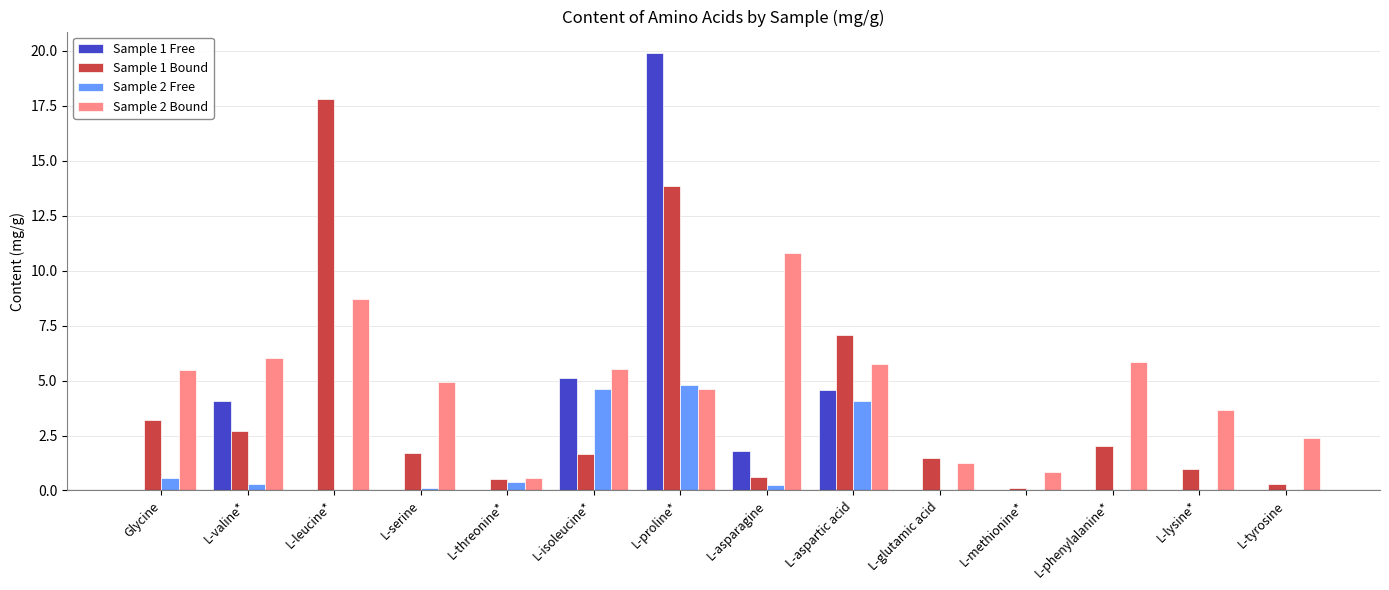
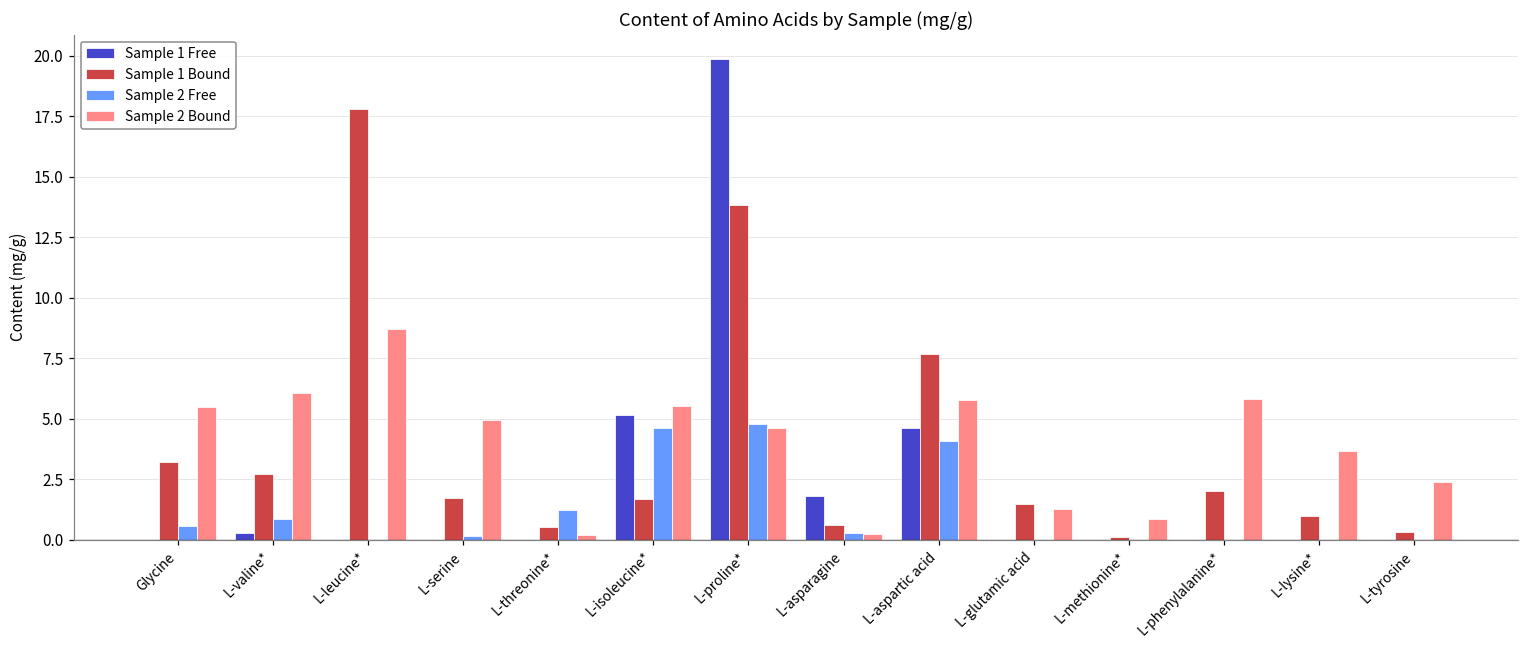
Sample 1 Free, L-valine*: 4.1 -> 0.3
Sample 2 Free, L-valine*: 0.3 -> 0.8
Sample 2 Free, L-threonine*: 0.4 -> 1.2
Sample 2 Bound, L-threonine*: 0.6 -> 0.2
Sample 2 Bound, L-asparagine: 10.8 -> 0.2
Sample 1 Bound, L-aspartic acid: 7.1 -> 7.7
